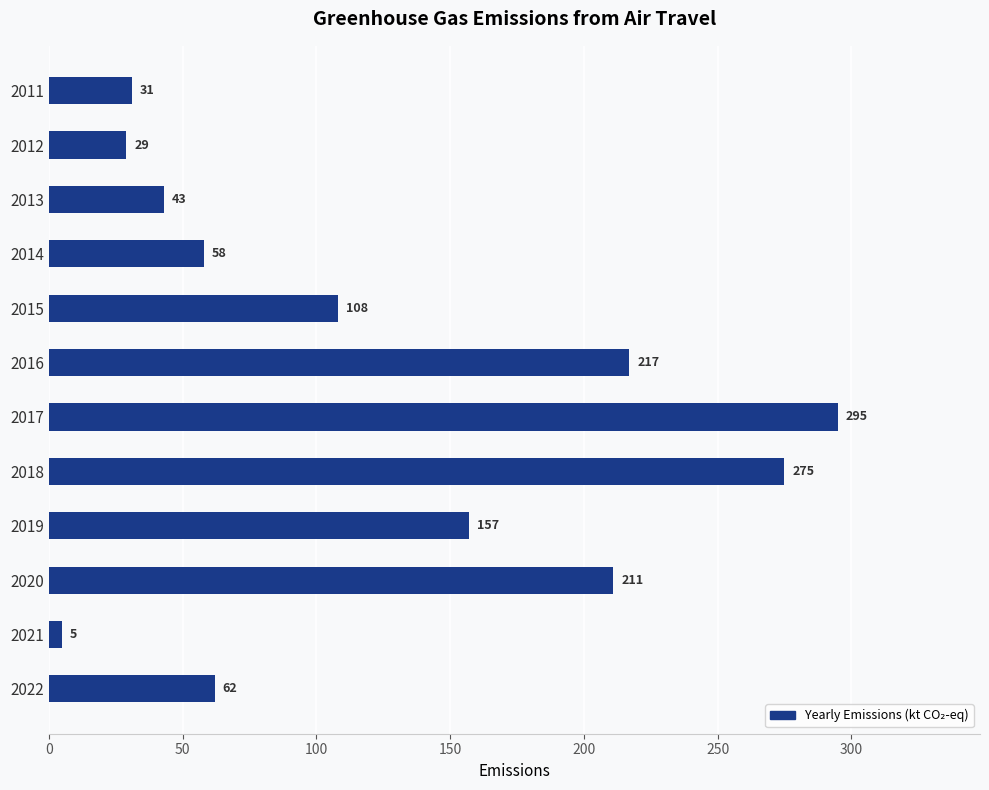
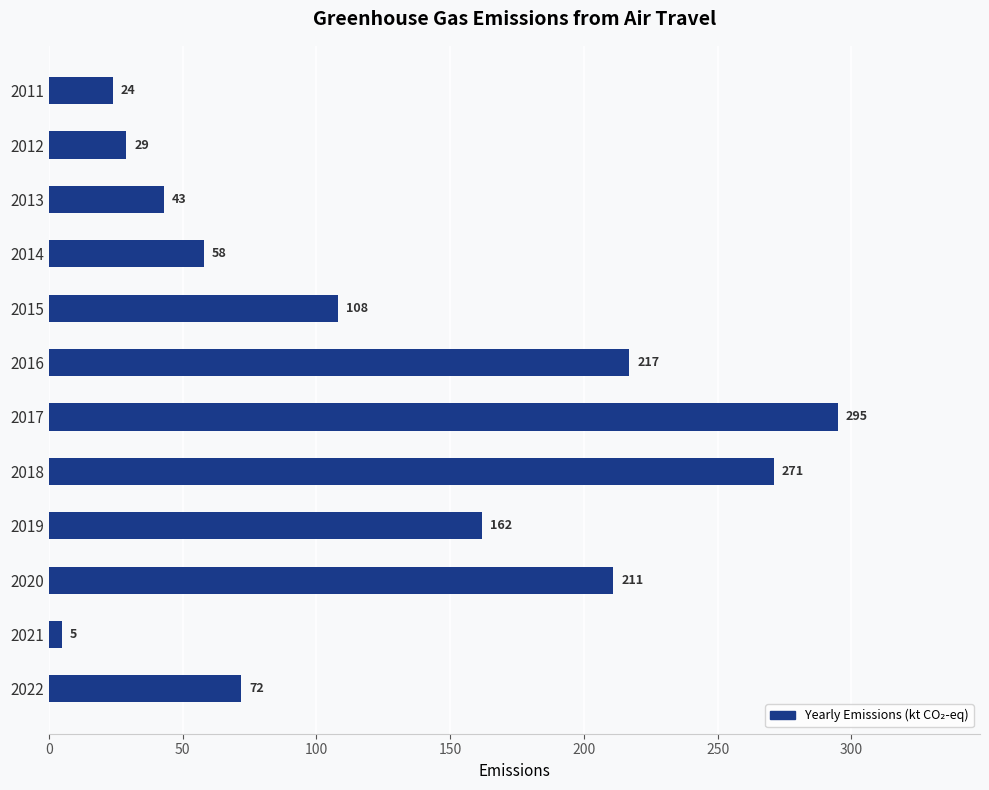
2011: 31 -> 24
2018: 275 -> 271
2019: 157 -> 162
2022: 62 -> 72
